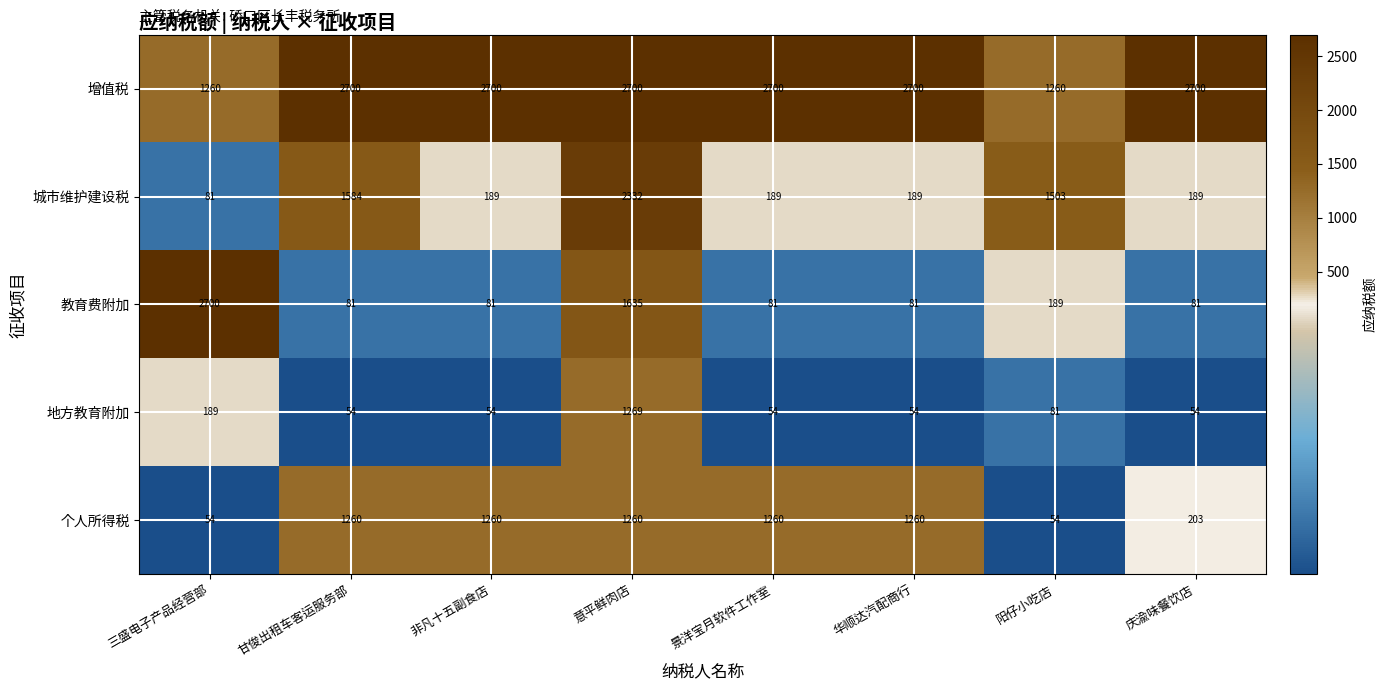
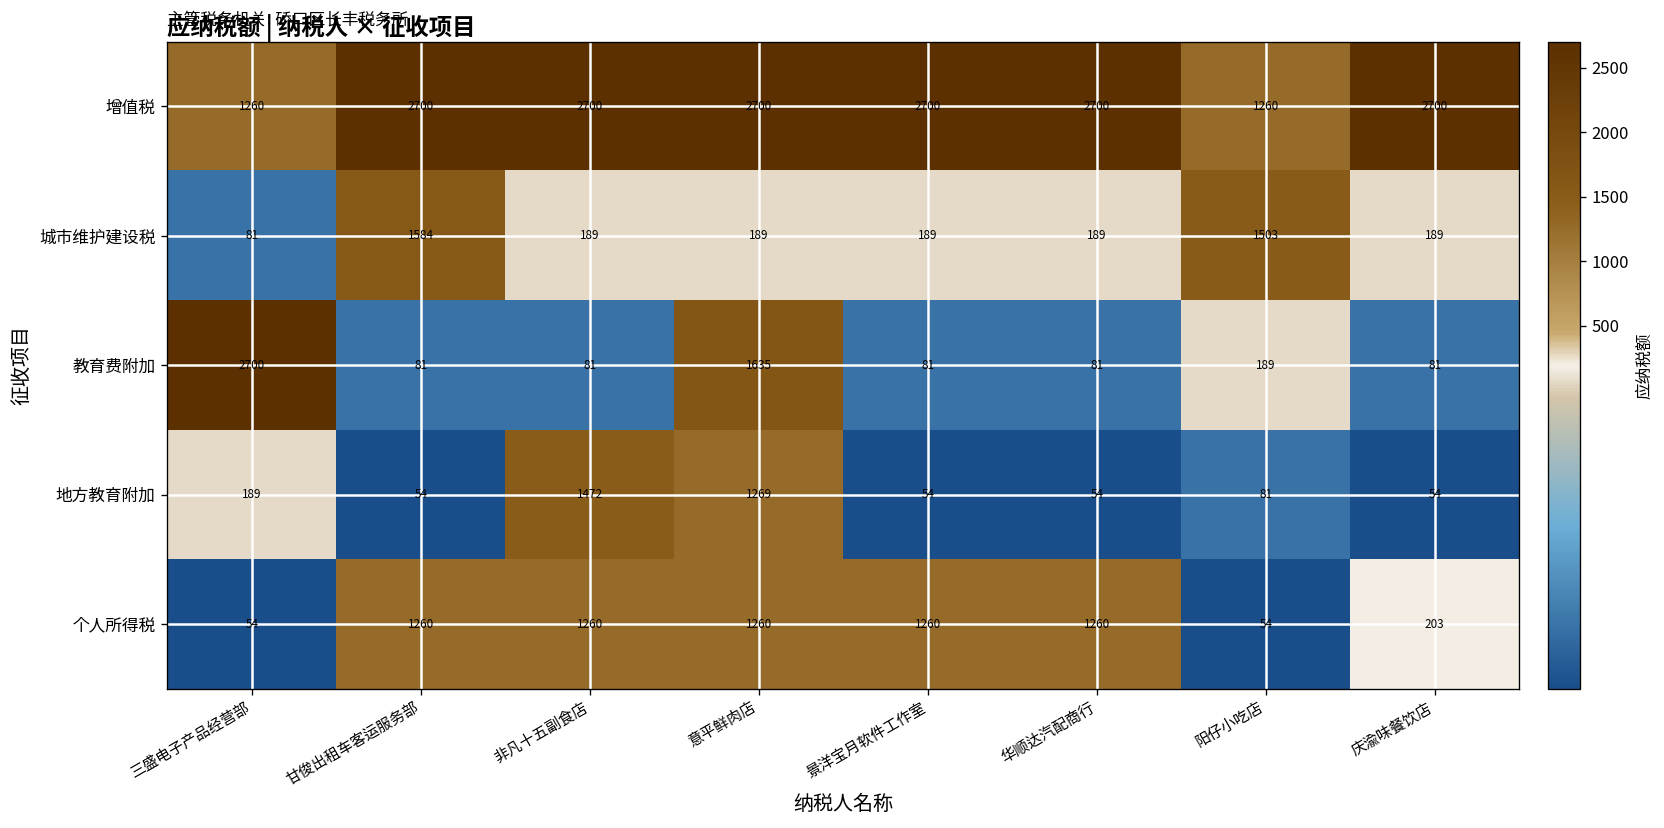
城市维护建设税, 意平鲜肉店: 2332 -> 189
地方教育附加, 非凡十五副食店: 54 -> 1472
